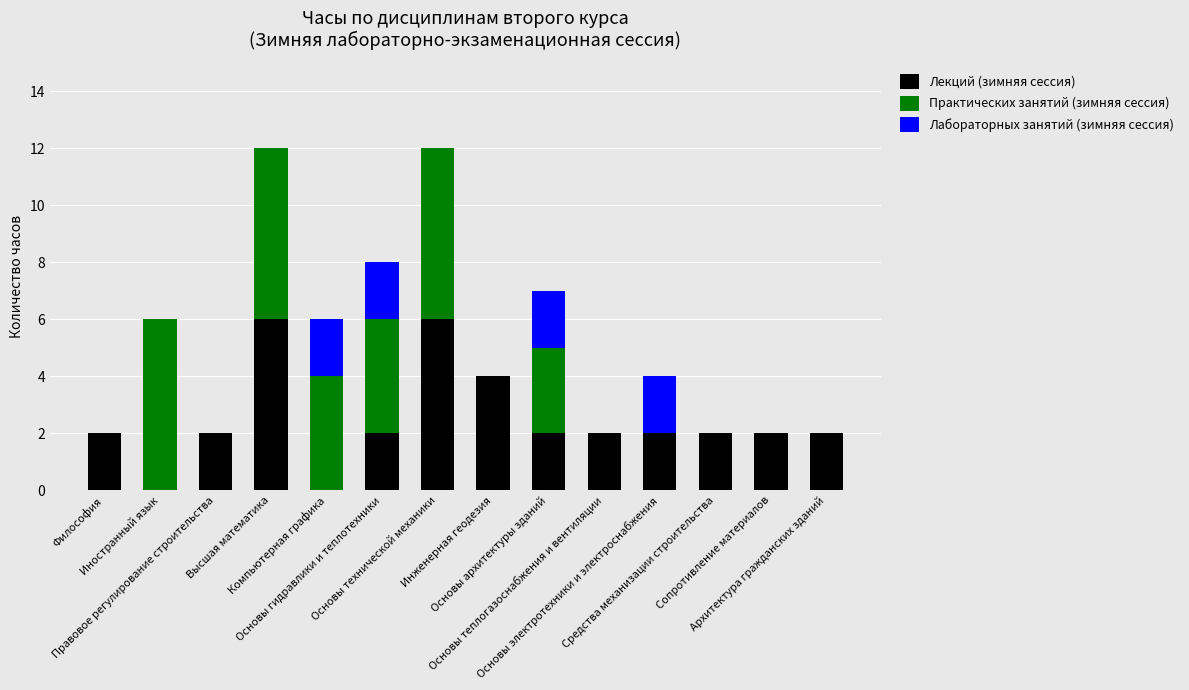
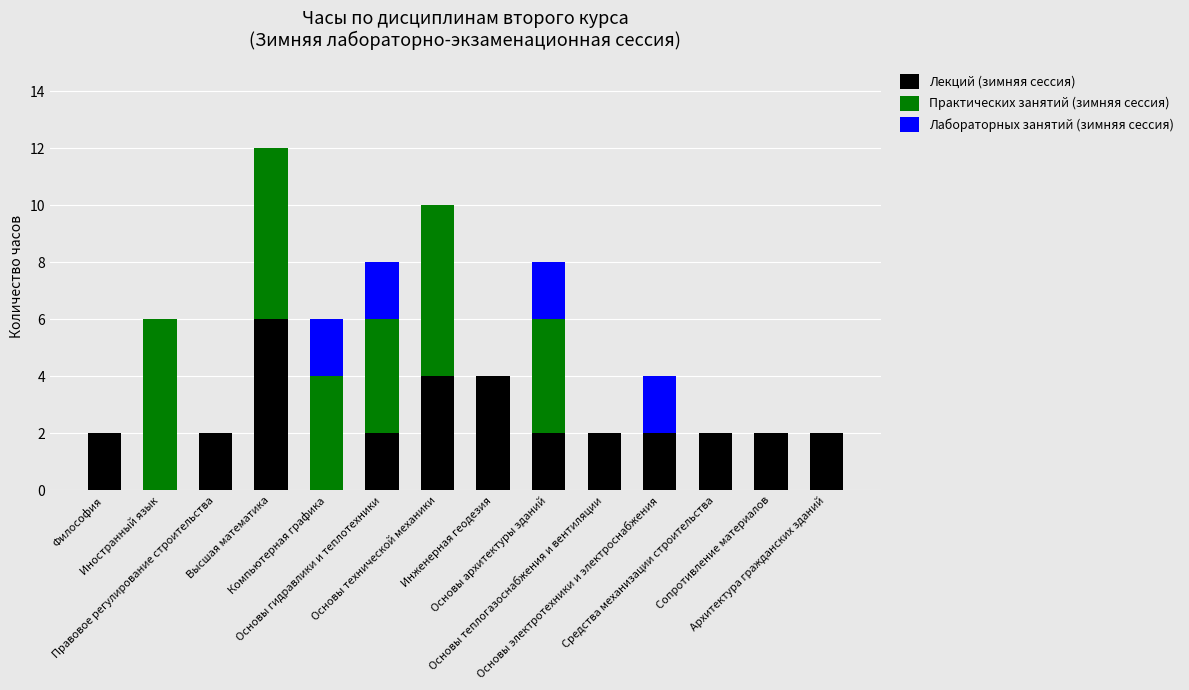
Лекций (зимняя сессия), Основы технической механики: 6 -> 4
Практических занятий (зимняя сессия), Основы архитектуры зданий: 3 -> 4
